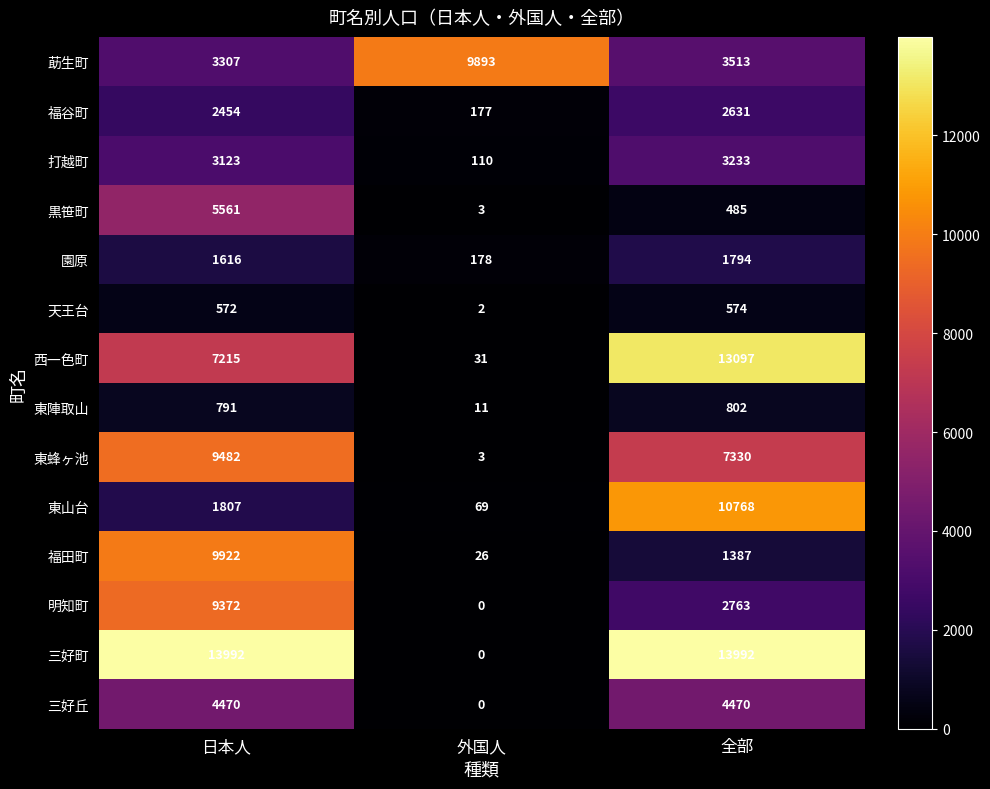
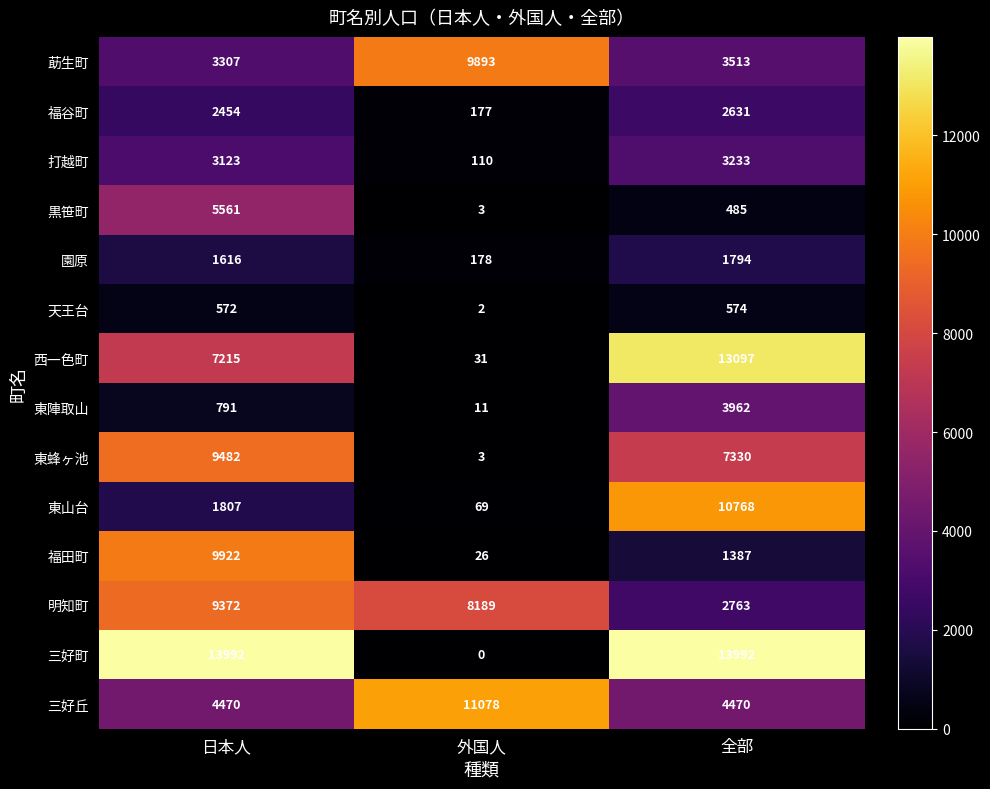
東陣取山, 全部: 802 -> 3962
明知町, 外国人: 0 -> 8189
三好丘, 外国人: 0 -> 11078
